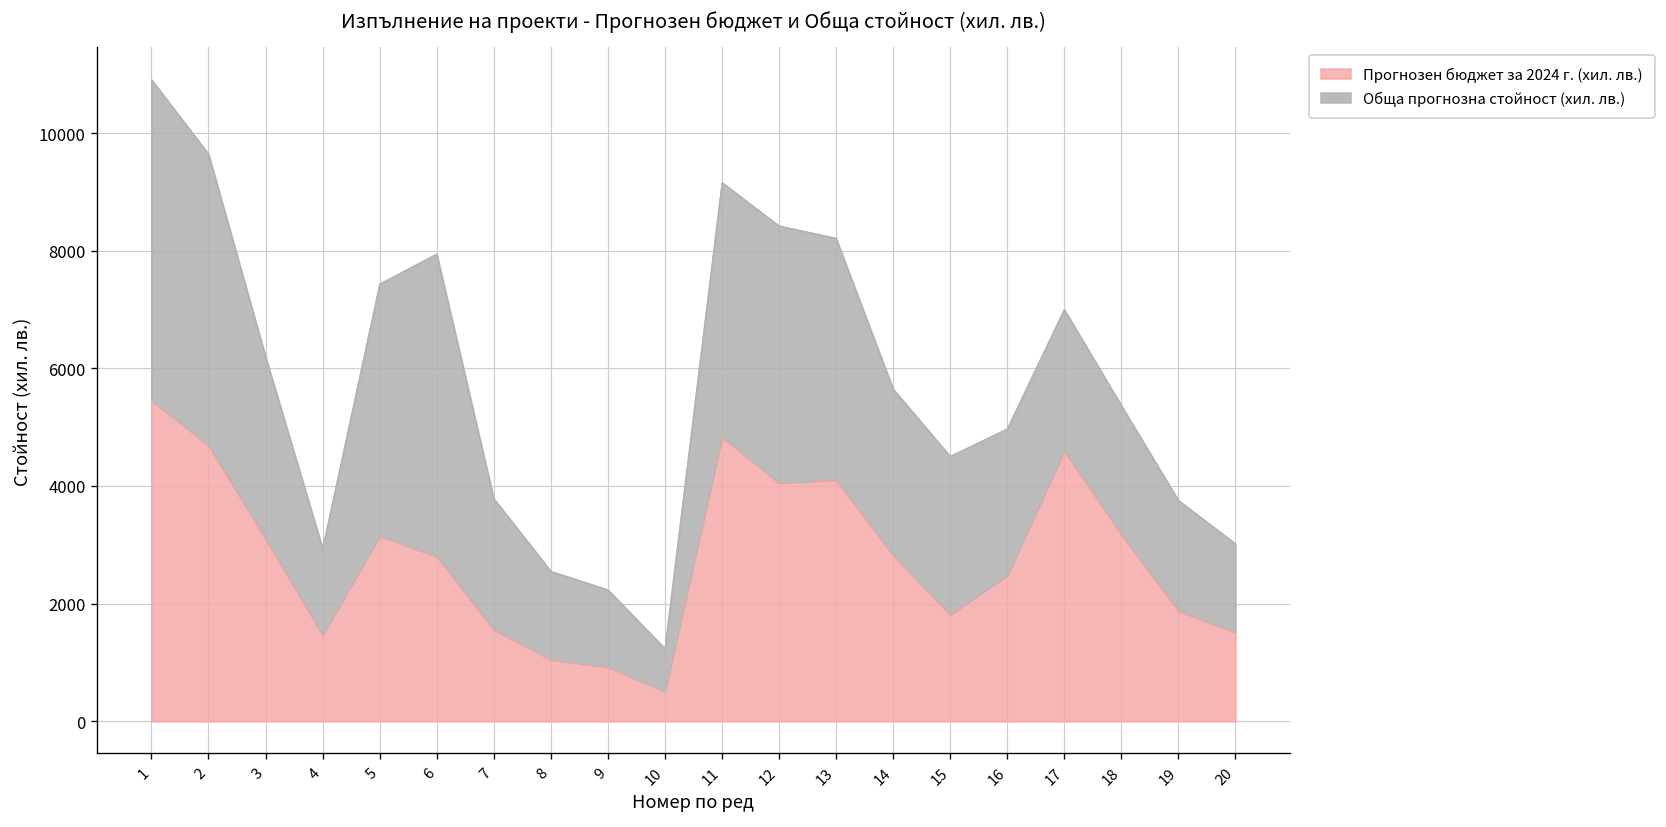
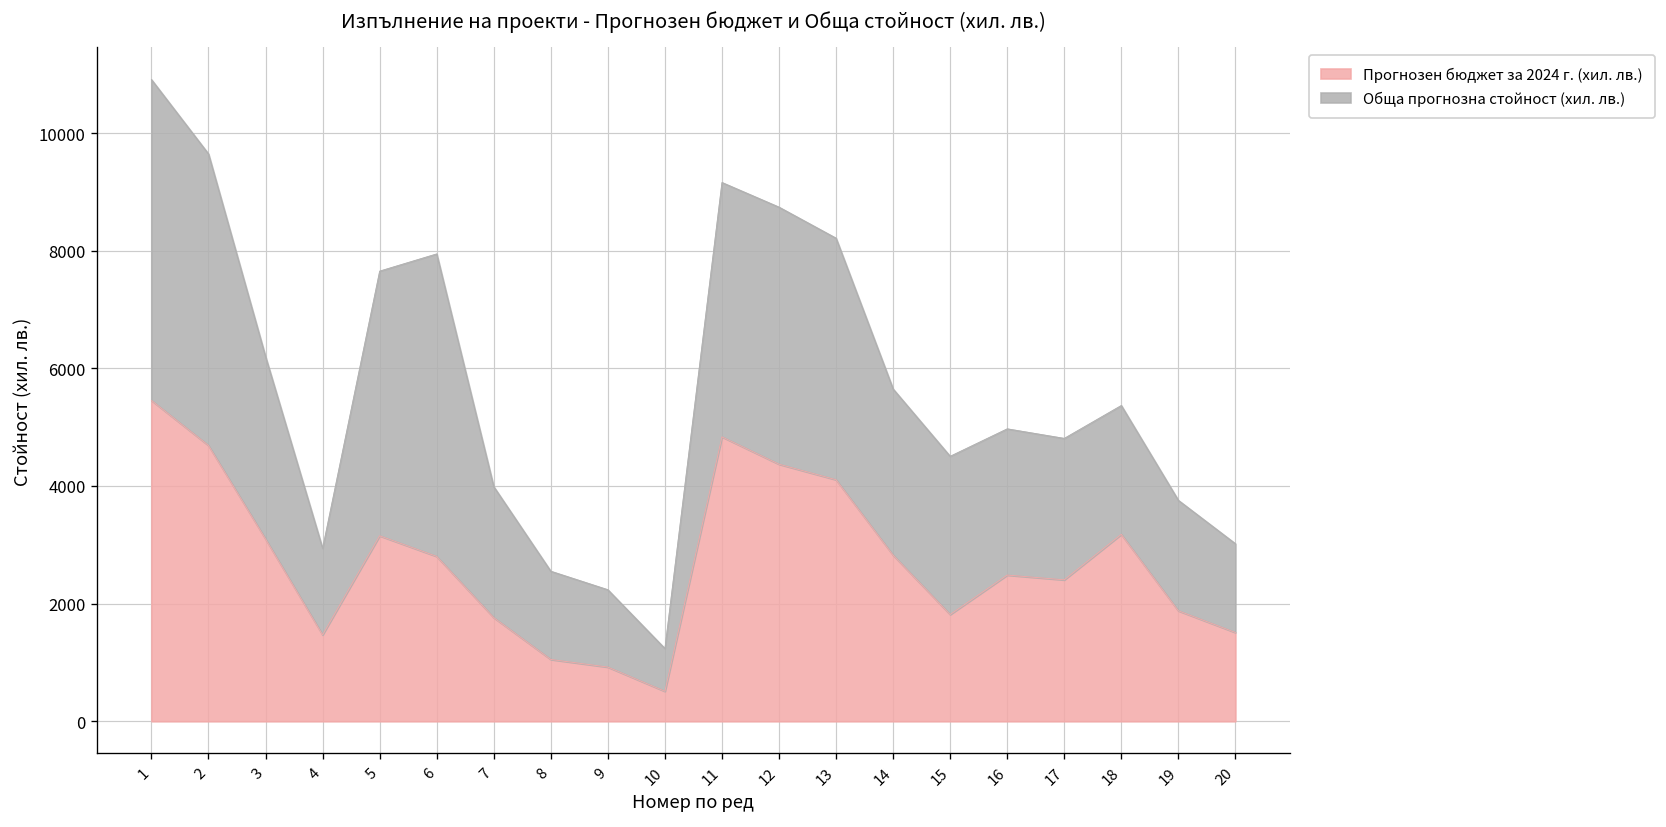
Обща прогнозна стойност (хил. лв.), 5: 4300 -> 4500
Прогнозен бюджет за 2024 г. (хил. лв.), 7: 1600 -> 1800
Прогнозен бюджет за 2024 г. (хил. лв.), 12: 4100 -> 4400
Прогнозен бюджет за 2024 г. (хил. лв.), 17: 4600 -> 2400
